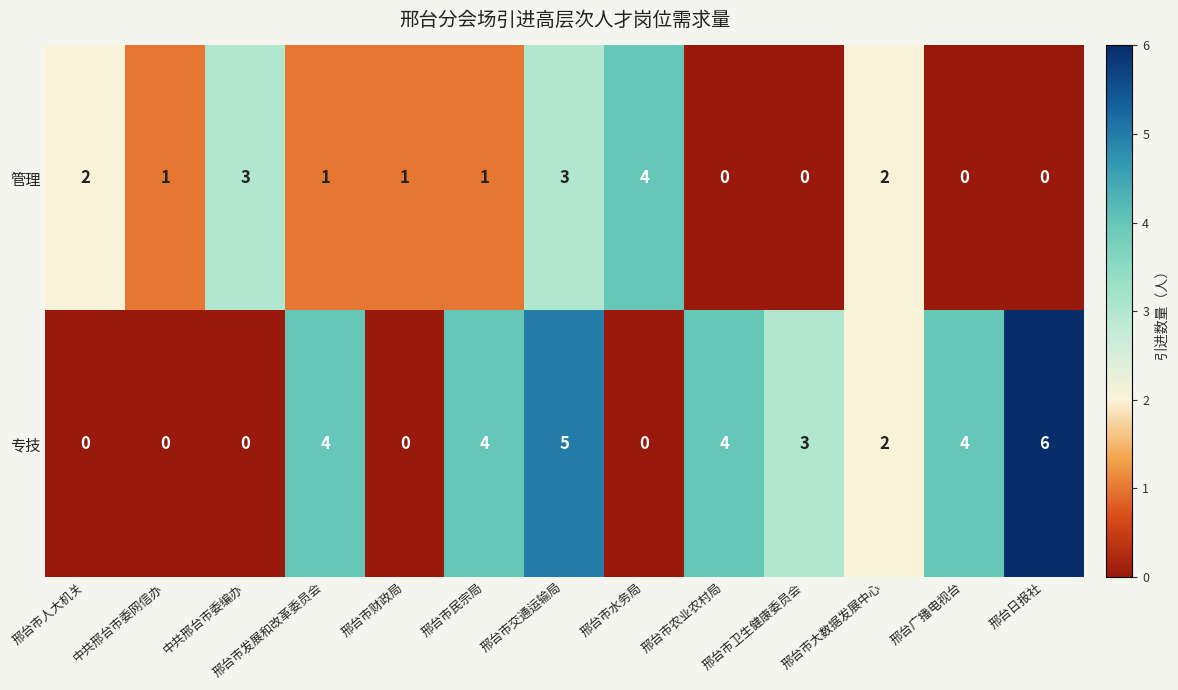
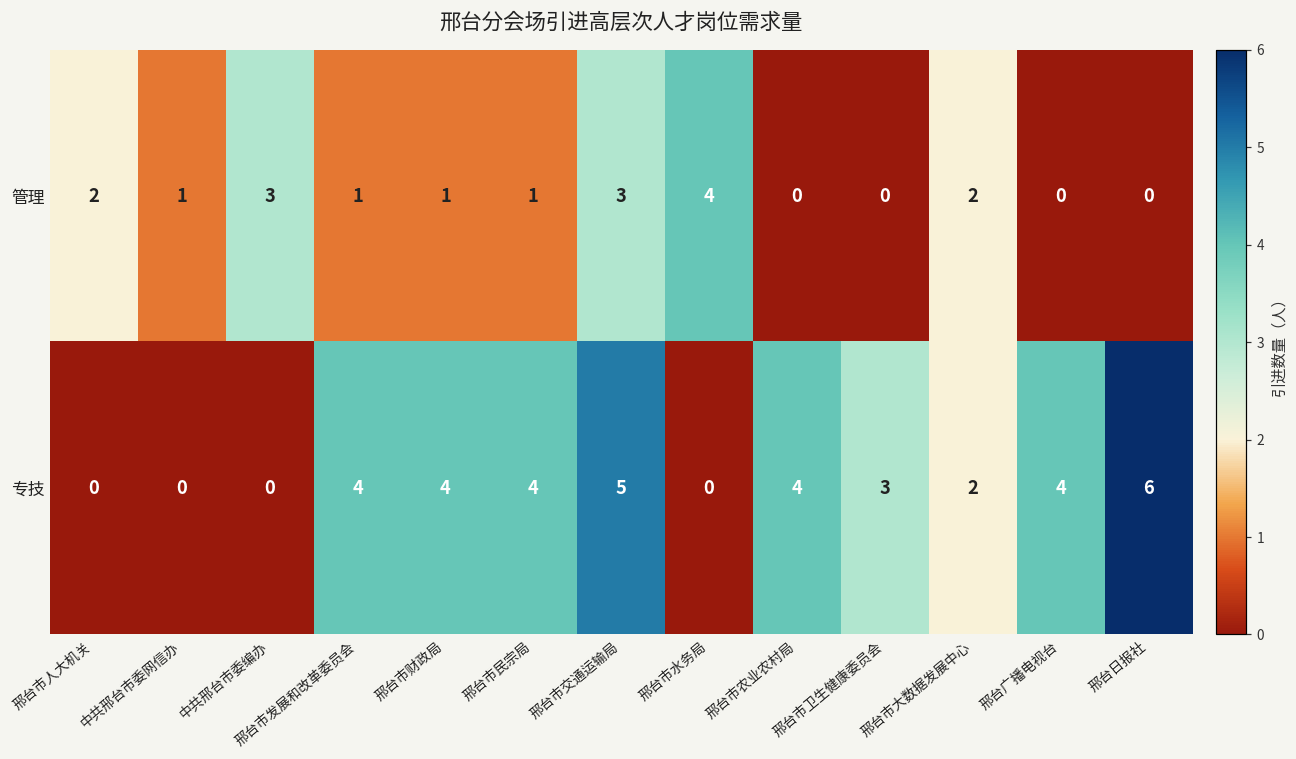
专技, 邢台市财政局: 0 -> 4
